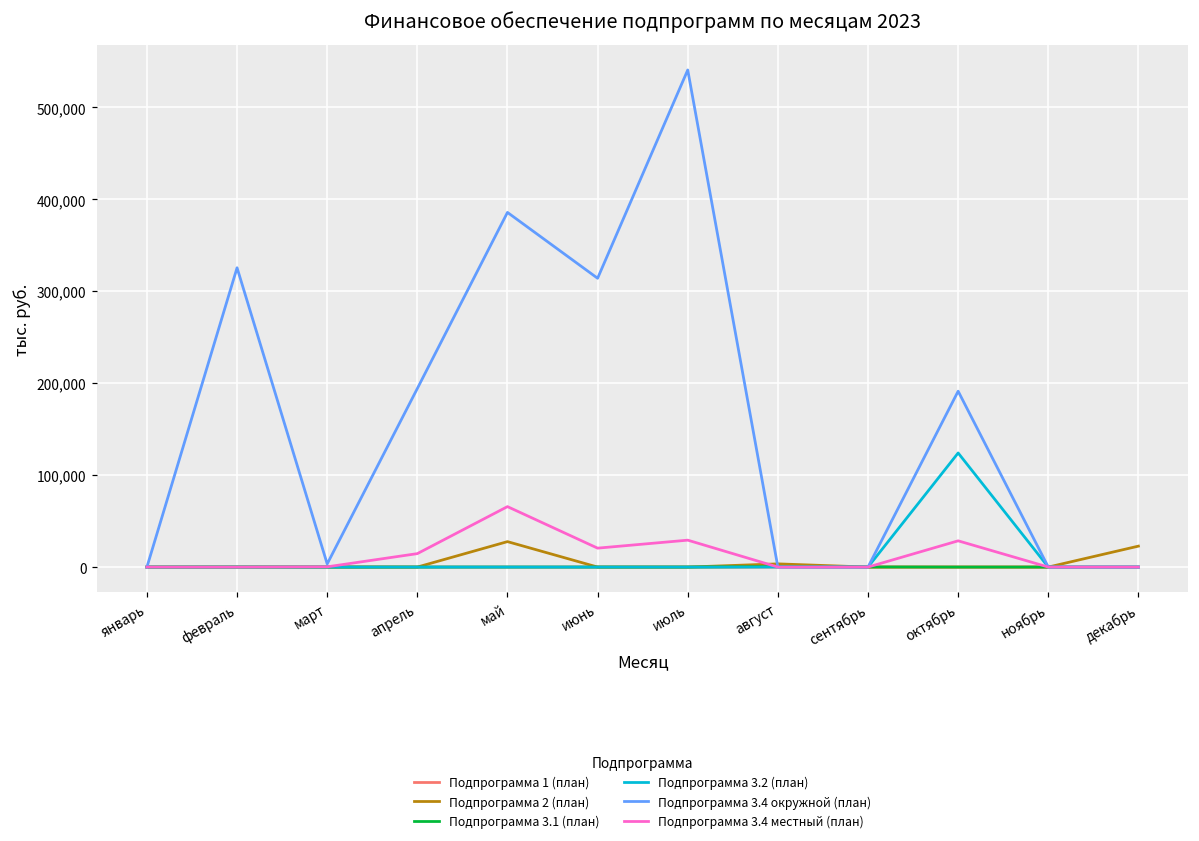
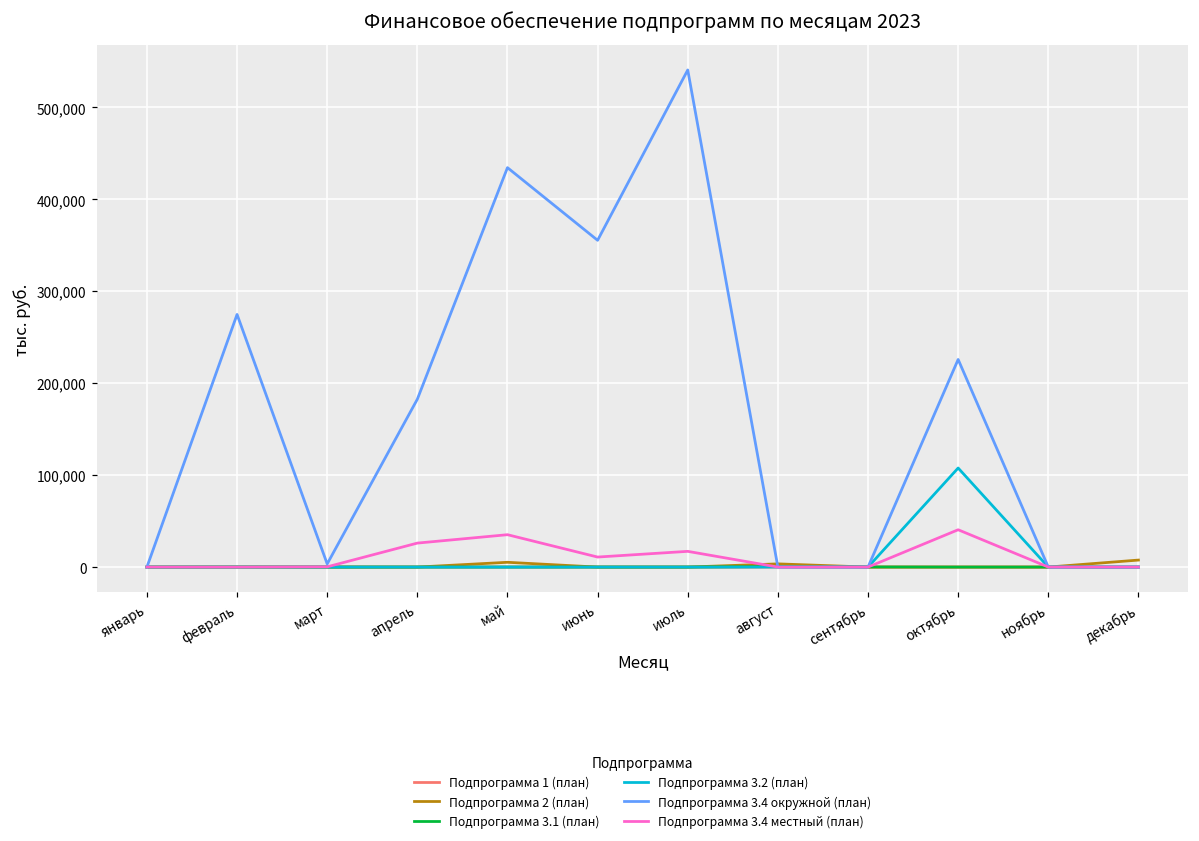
Подпрограмма 3.4 окружной (план), февраль: 330,000 -> 270,000
Подпрограмма 3.4 окружной (план), апрель: 190,000 -> 180,000
Подпрограмма 3.4 местный (план), апрель: 10,000 -> 30,000
Подпрограмма 2 (план), май: 30,000 -> 10,000
Подпрограмма 3.4 окружной (план), май: 390,000 -> 430,000
Подпрограмма 3.4 местный (план), май: 70,000 -> 40,000
Подпрограмма 3.4 окружной (план), июнь: 310,000 -> 360,000
Подпрограмма 3.4 местный (план), июнь: 20,000 -> 10,000
Подпрограмма 3.4 местный (план), июль: 30,000 -> 20,000
Подпрограмма 3.2 (план), октябрь: 120,000 -> 110,000
Подпрограмма 3.4 окружной (план), октябрь: 190,000 -> 230,000
Подпрограмма 3.4 местный (план), октябрь: 30,000 -> 40,000
Подпрограмма 2 (план), декабрь: 20,000 -> 10,000
